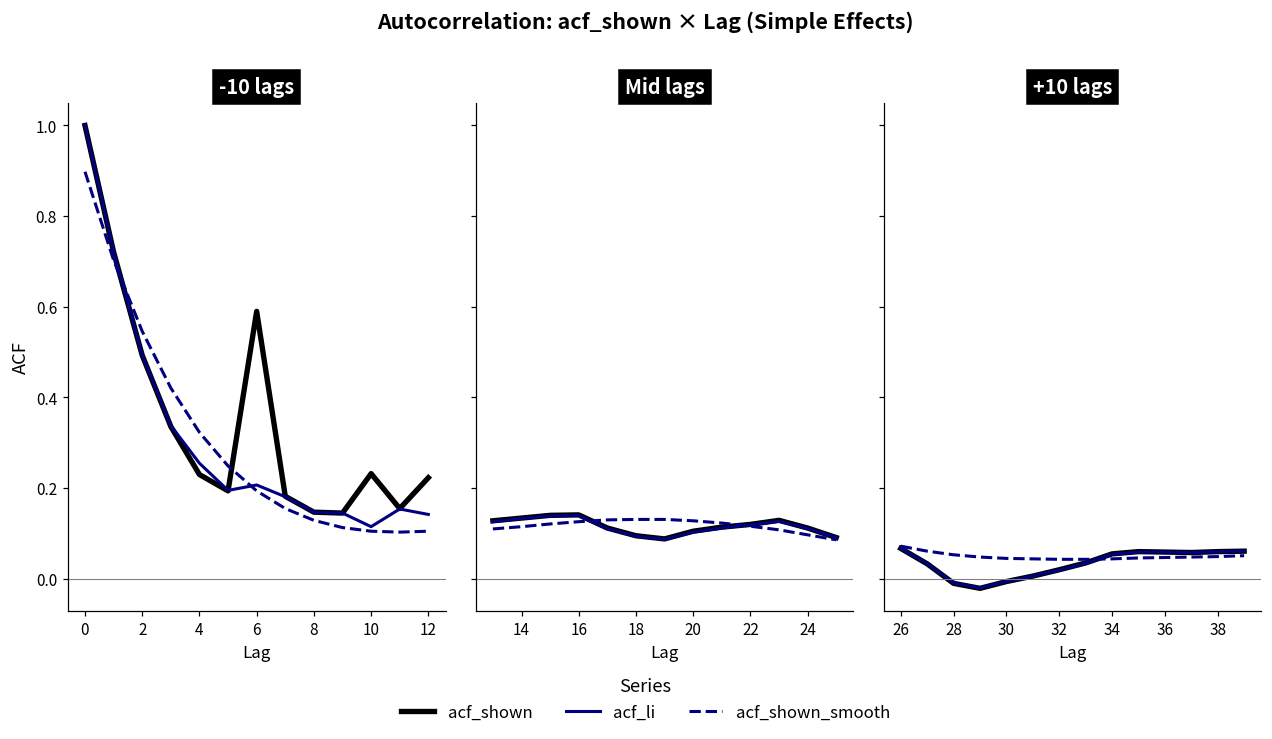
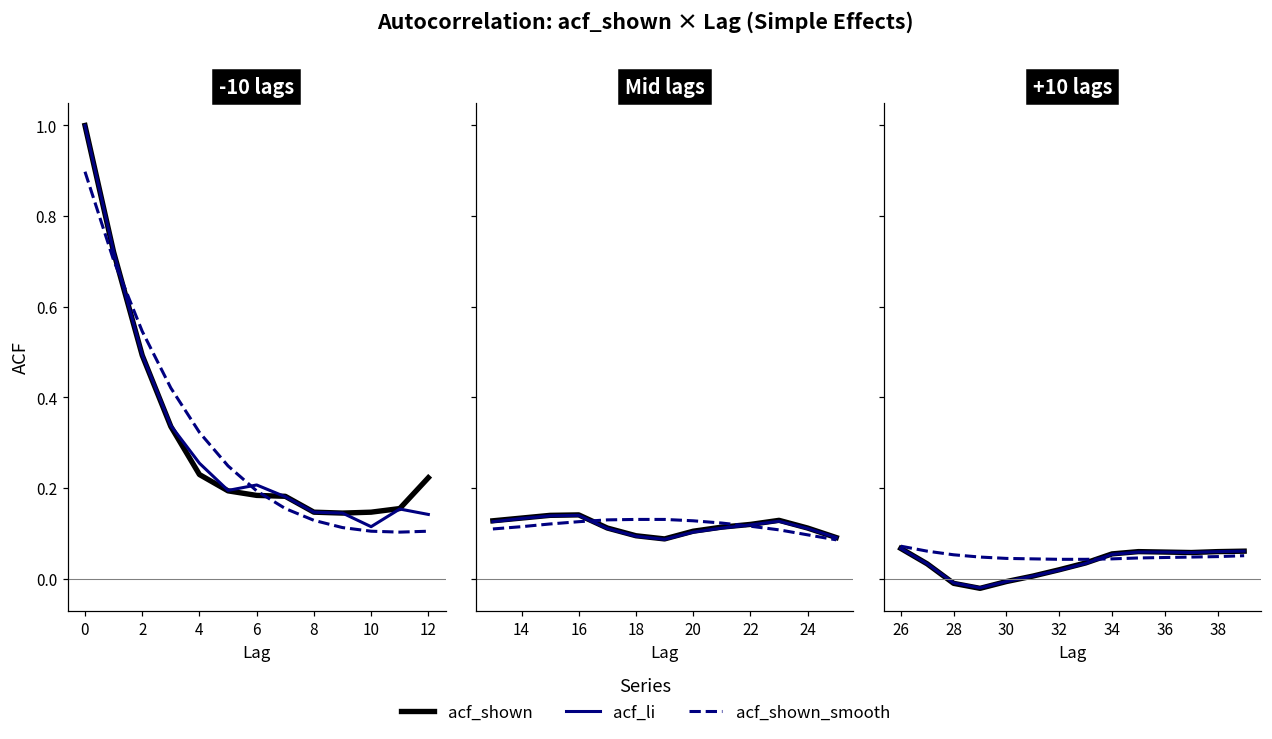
-10 lags, acf_shown, 6: 0.59 -> 0.18
-10 lags, acf_shown, 10: 0.23 -> 0.15
